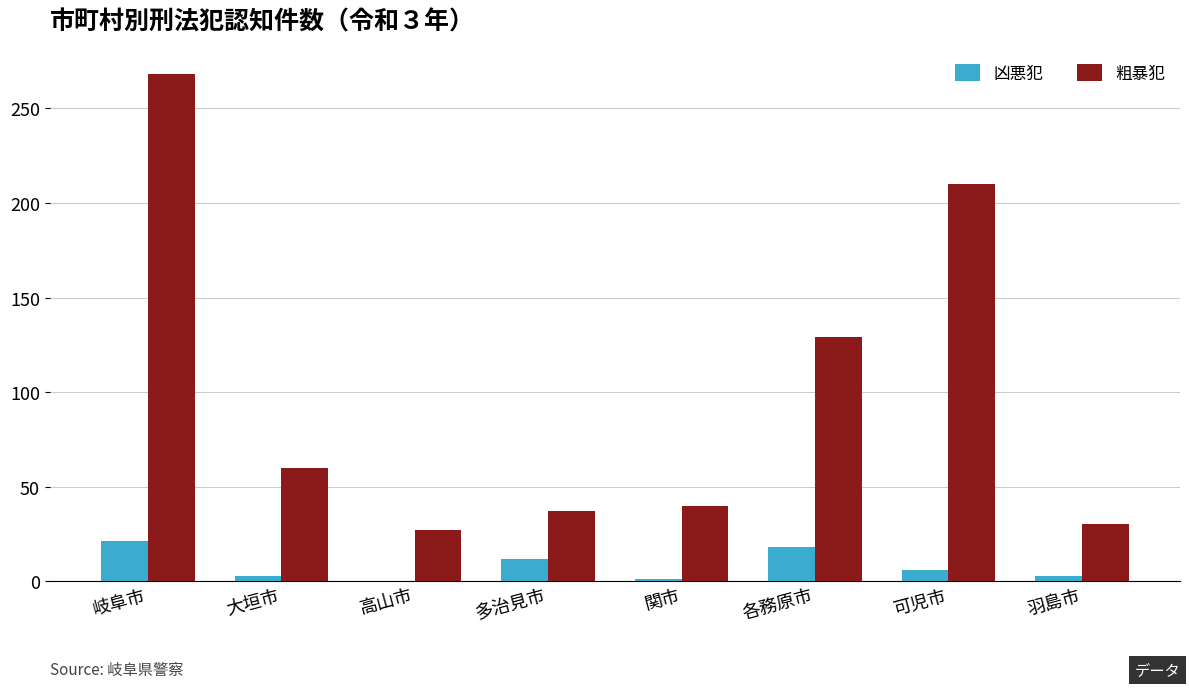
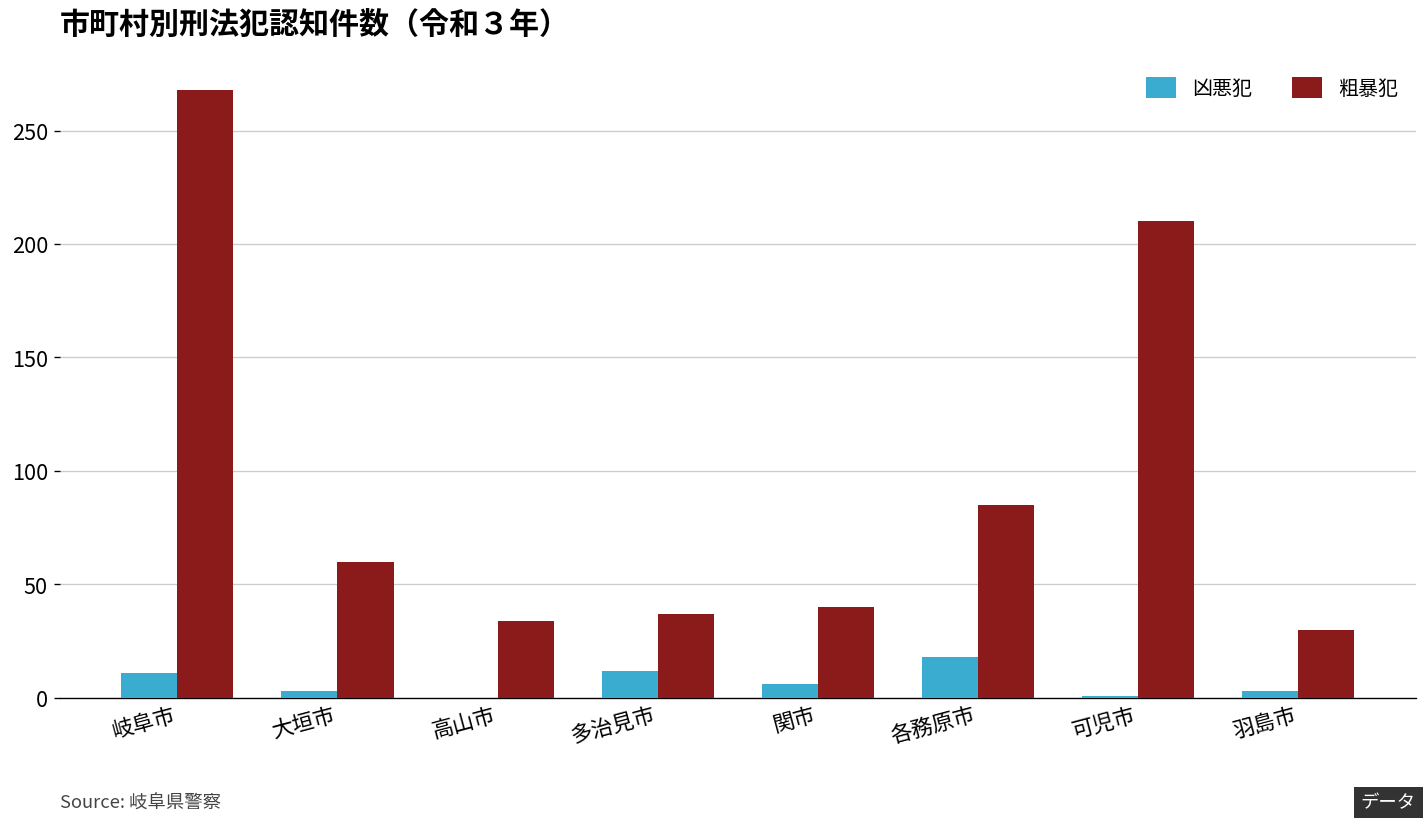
凶悪犯, 岐阜市: 21 -> 11
粗暴犯, 高山市: 27 -> 34
凶悪犯, 関市: 1 -> 6
粗暴犯, 各務原市: 129 -> 85
凶悪犯, 可児市: 6 -> 1
